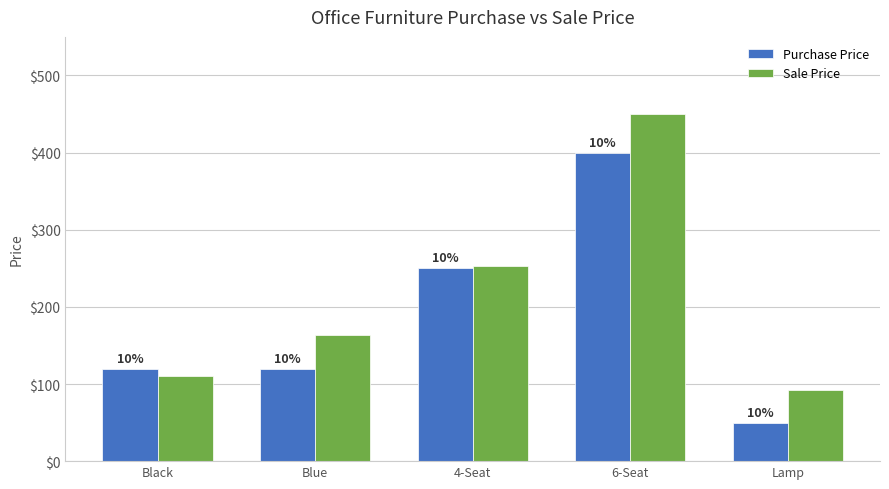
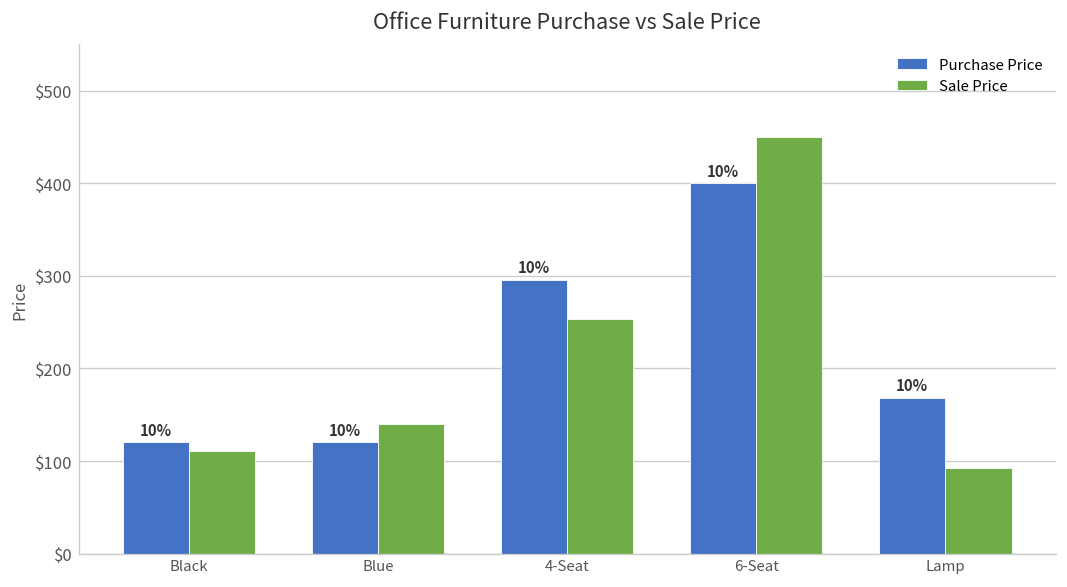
Sale Price, Blue: $160 -> $140
Purchase Price, 4-Seat: $250 -> $300
Purchase Price, Lamp: $50 -> $170
